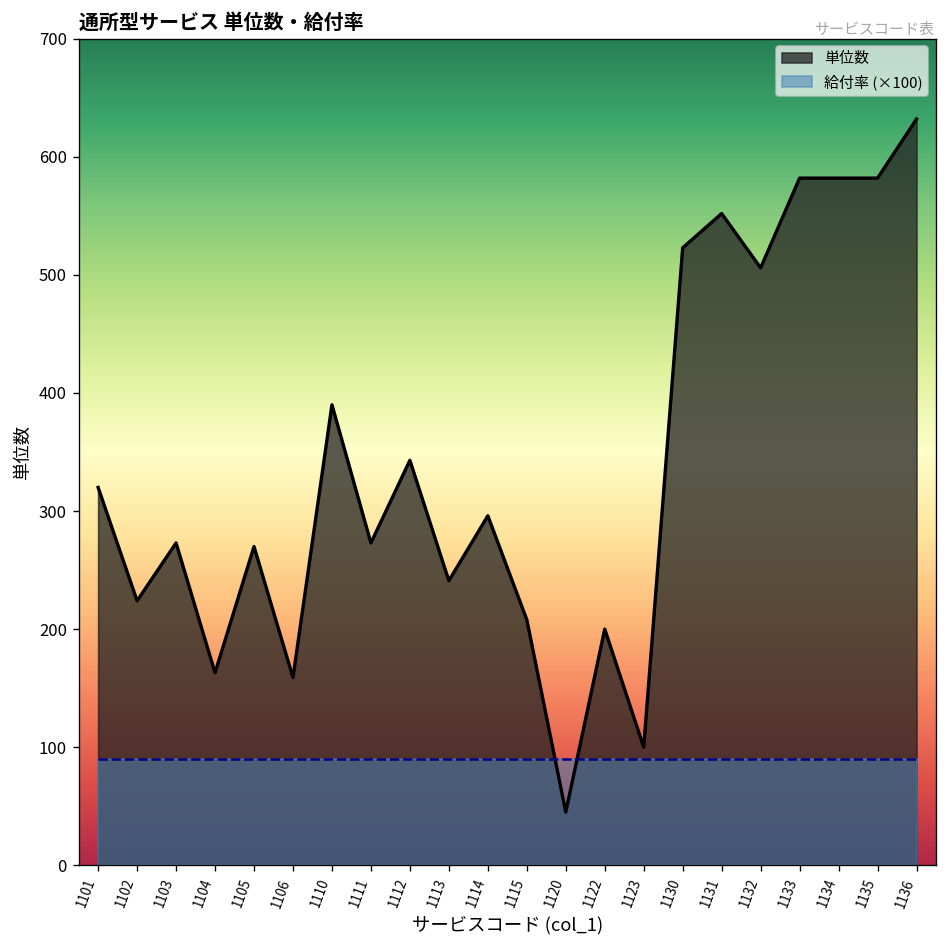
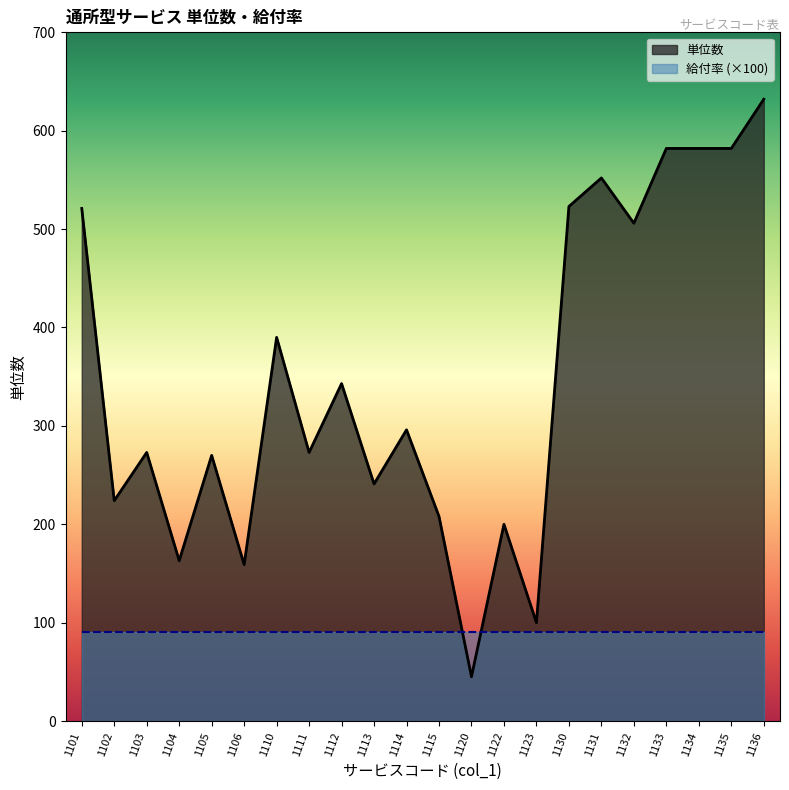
単位数, 1101: 320 -> 520
